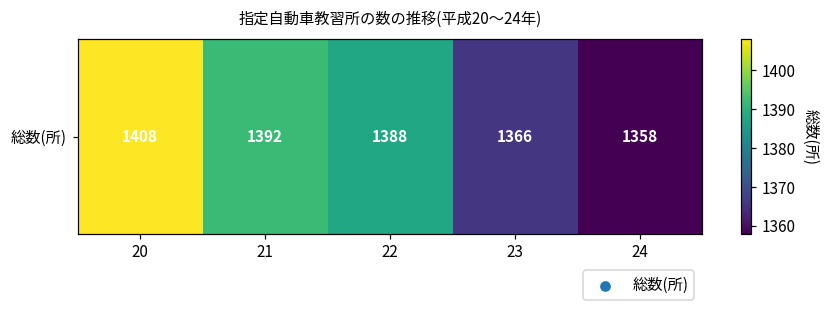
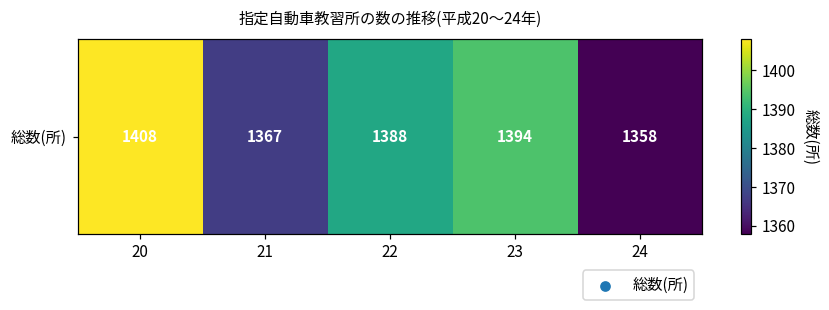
総数(所), 21: 1392 -> 1367
総数(所), 23: 1366 -> 1394
